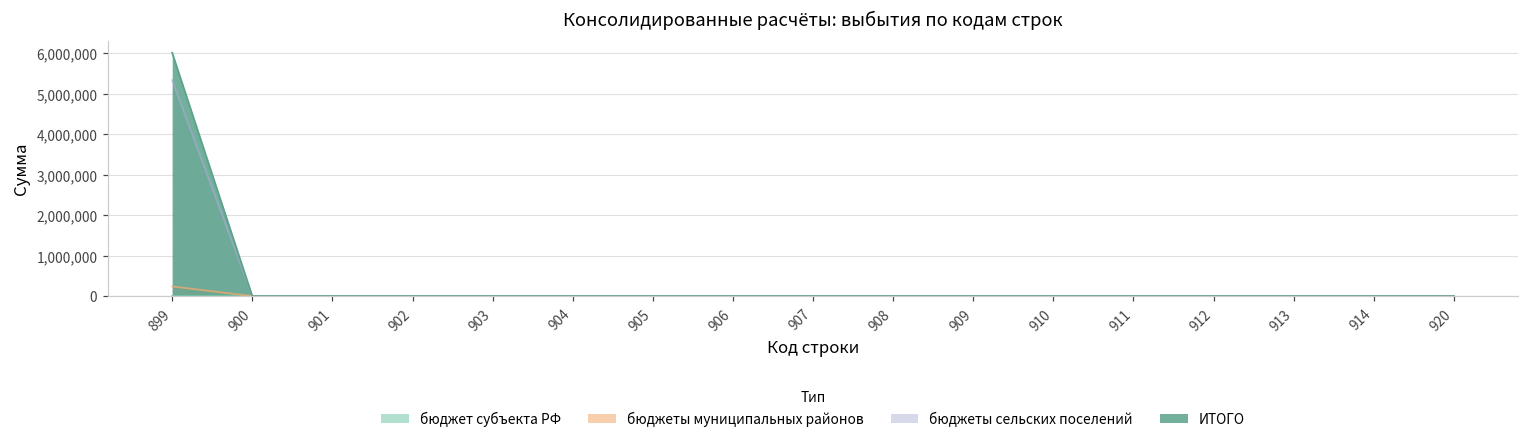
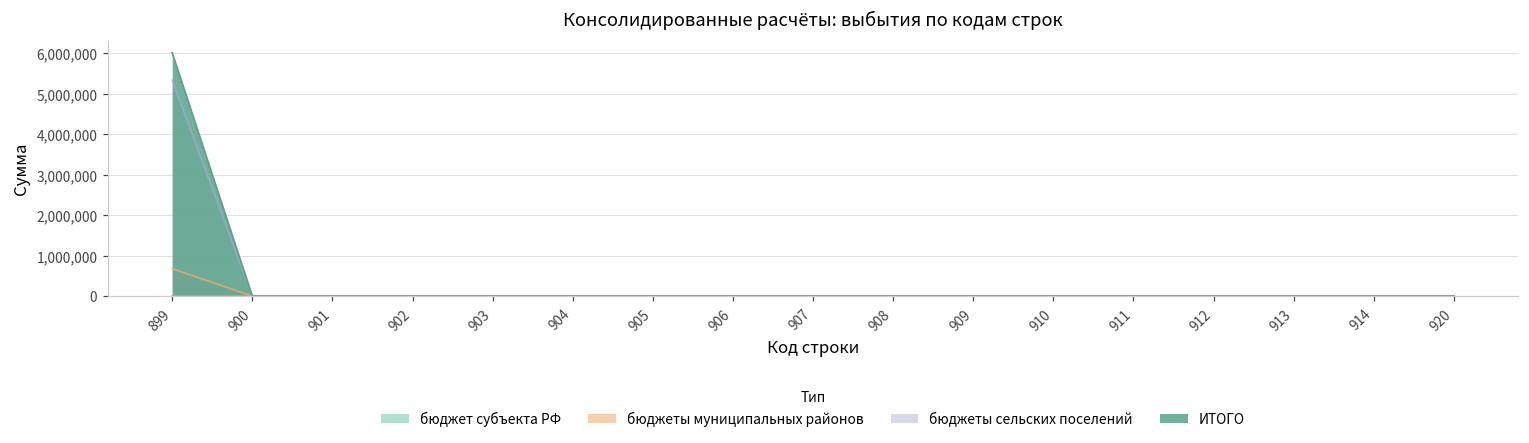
бюджеты муниципальных районов, 899: 200,000 -> 700,000
